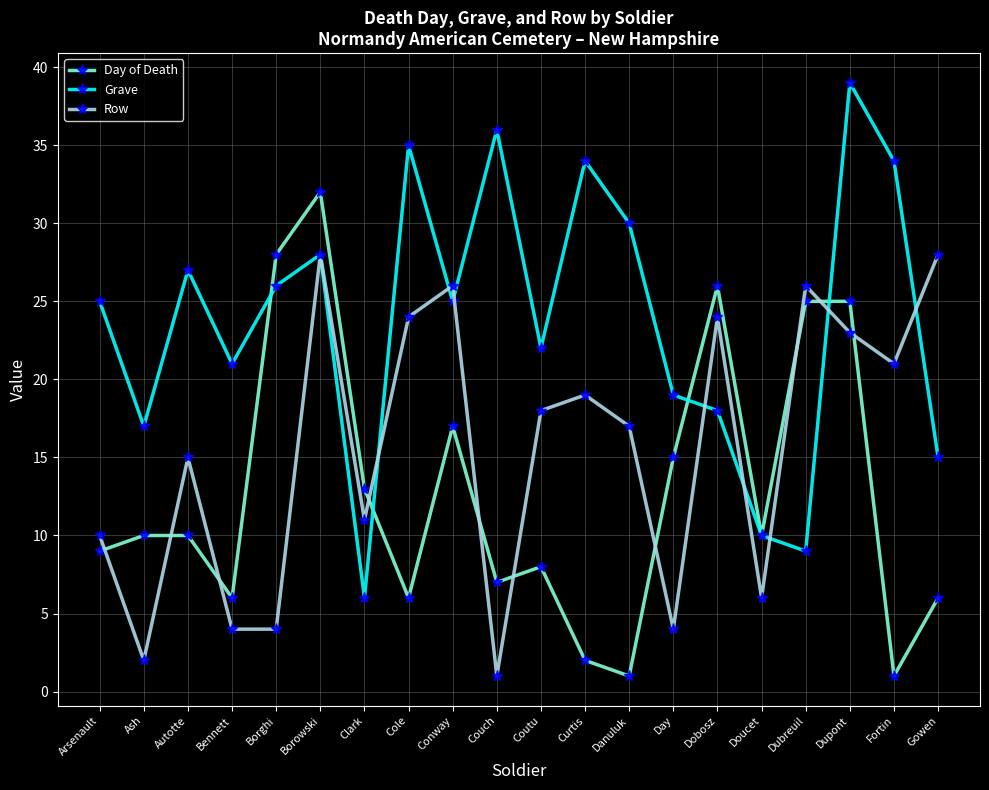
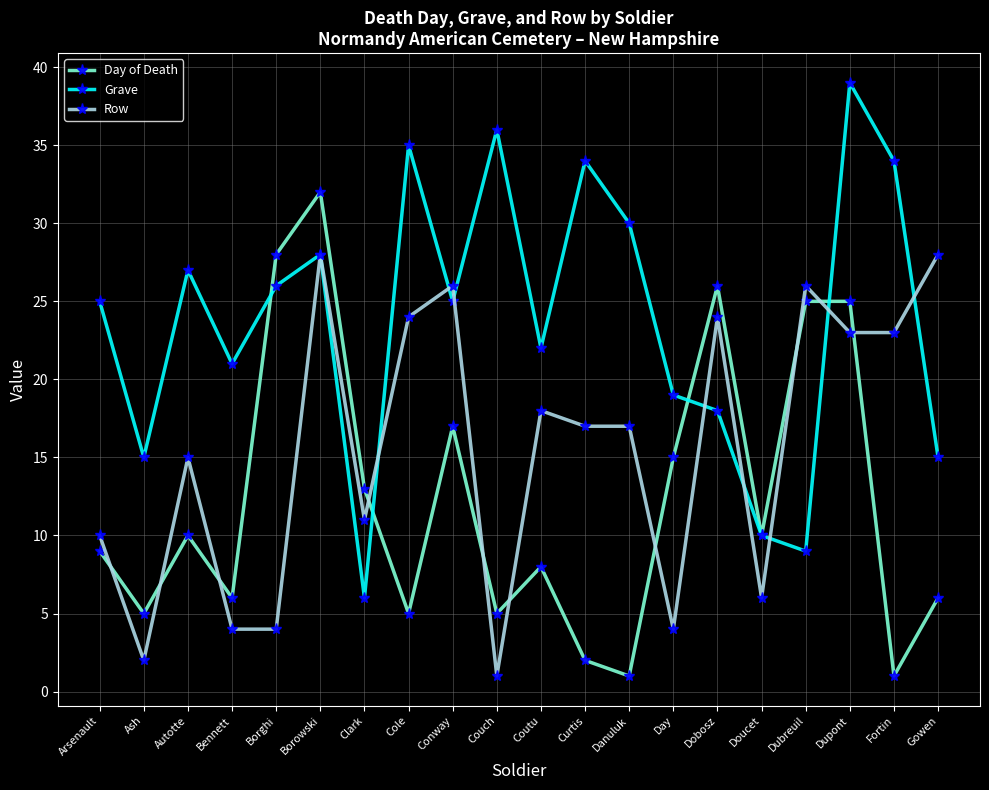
Day of Death, Ash: 10 -> 5
Grave, Ash: 17 -> 15
Day of Death, Cole: 6 -> 5
Day of Death, Couch: 7 -> 5
Row, Curtis: 19 -> 17
Row, Fortin: 21 -> 23
